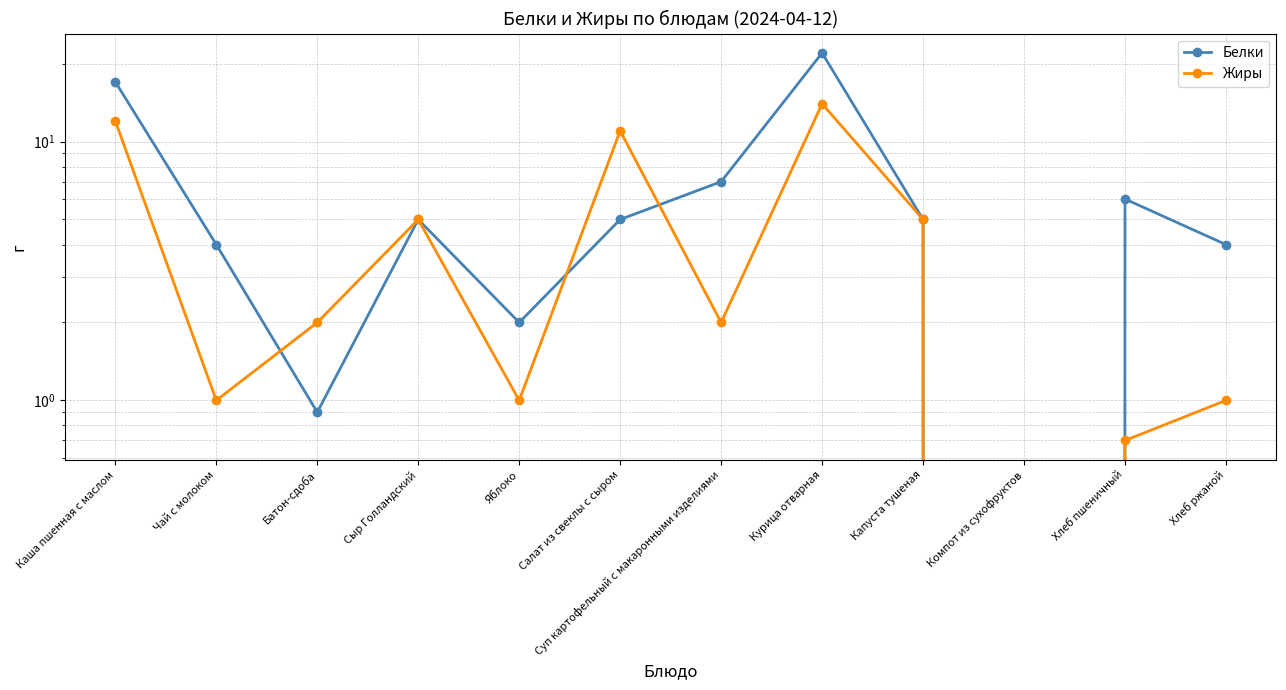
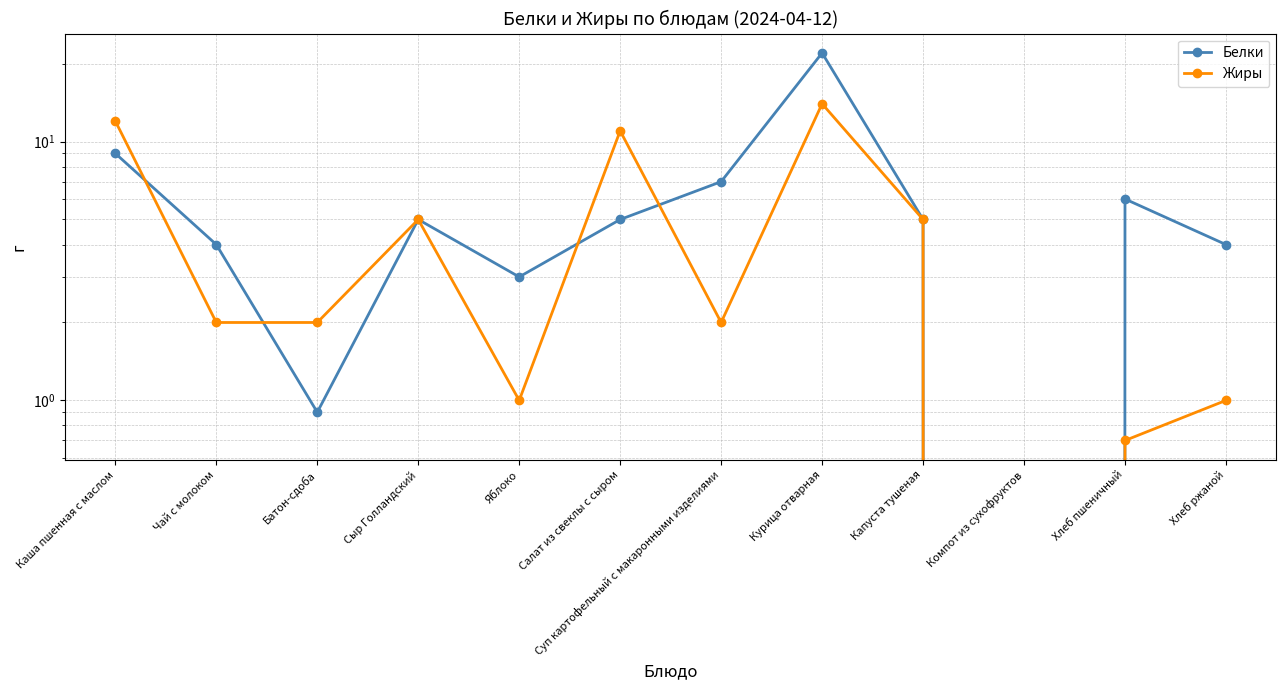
Белки, Каша пшенная с маслом: 17 -> 9
Жиры, Чай с молоком: 1 -> 2
Белки, Яблоко: 2 -> 3
